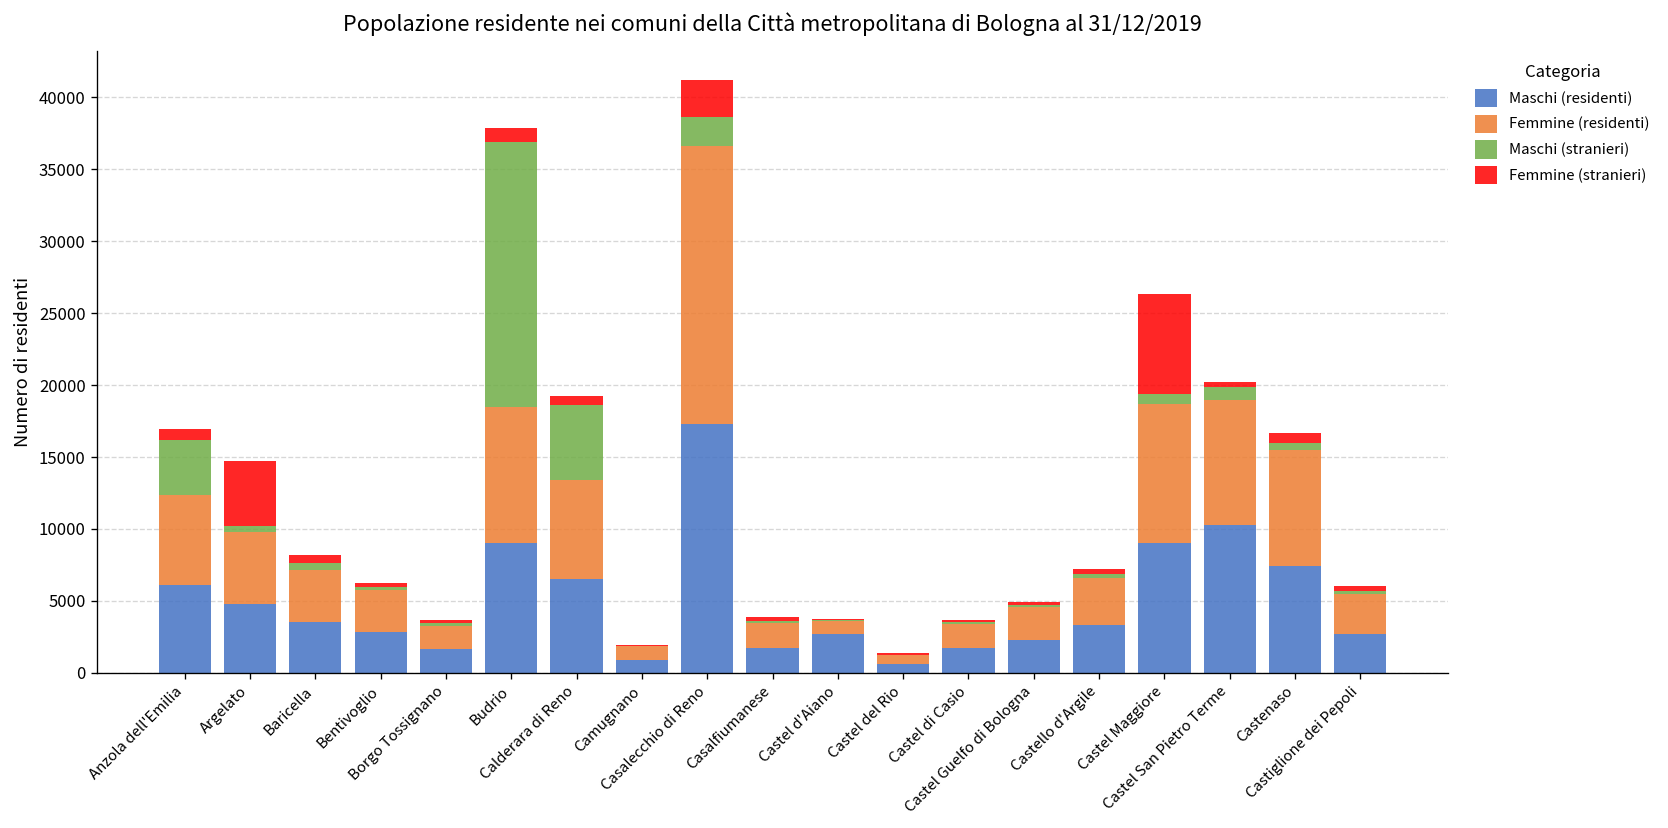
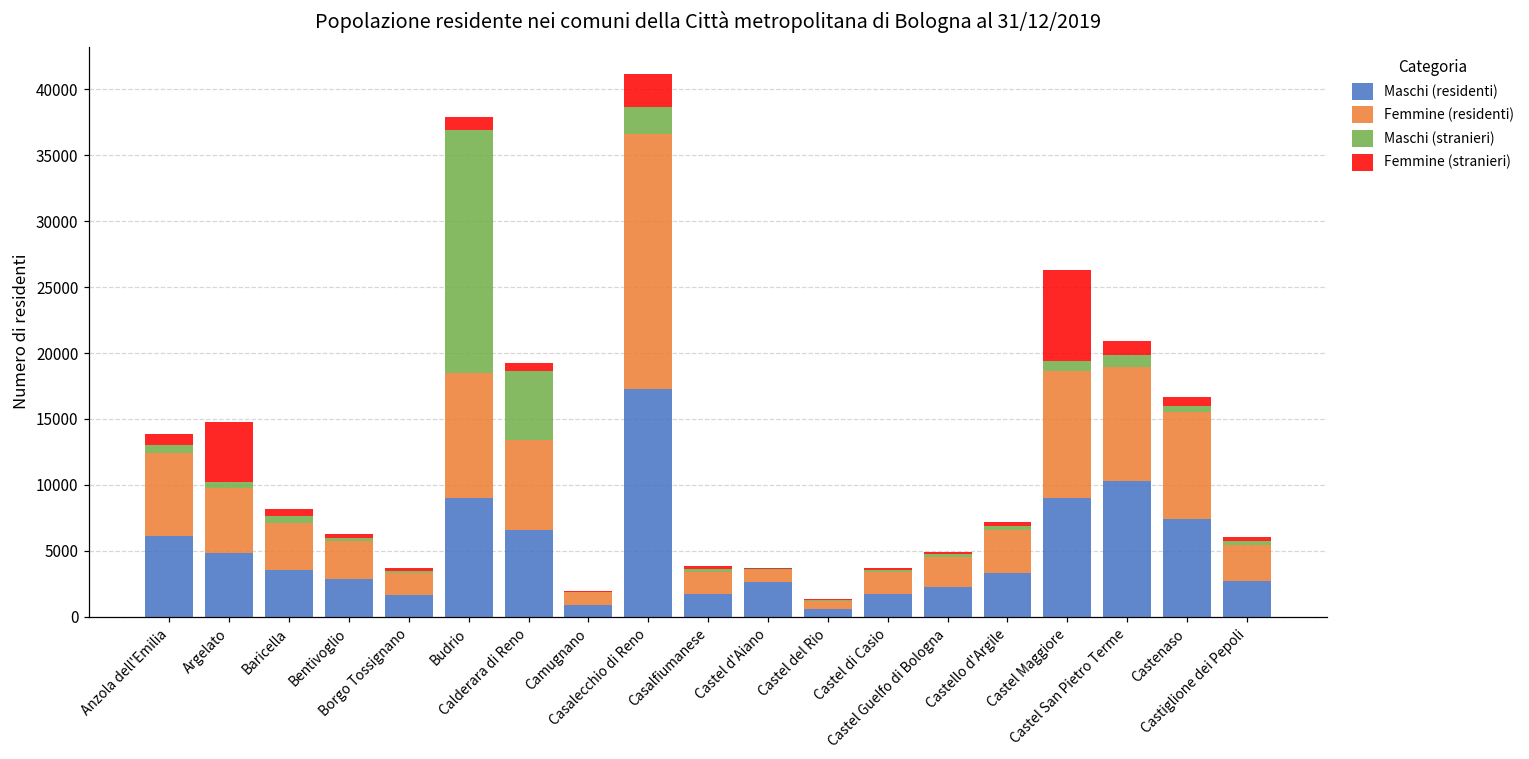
Maschi (stranieri), Anzola dell'Emilia: 3800 -> 700
Femmine (stranieri), Castel San Pietro Terme: 400 -> 1000
